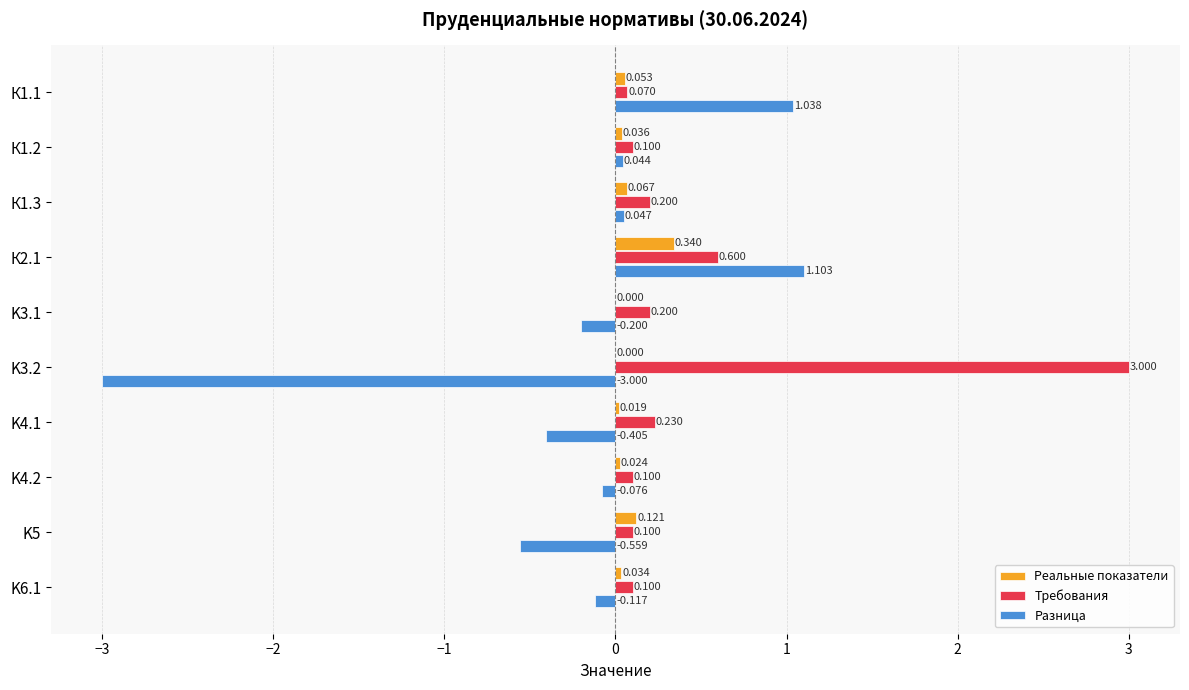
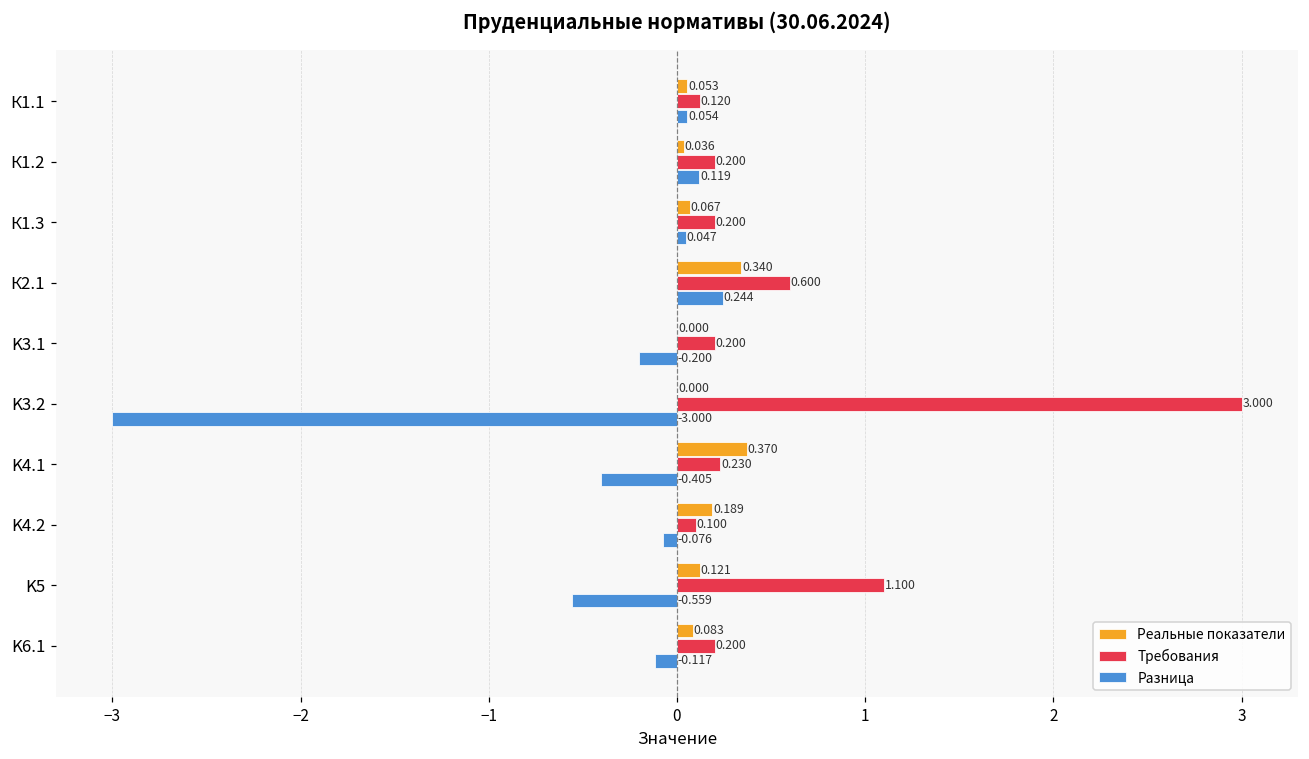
Требования, К1.1: 0.070 -> 0.120
Разница, К1.1: 1.038 -> 0.054
Требования, К1.2: 0.100 -> 0.200
Разница, К1.2: 0.044 -> 0.119
Разница, К2.1: 1.103 -> 0.244
Реальные показатели, K4.1: 0.019 -> 0.370
Реальные показатели, K4.2: 0.024 -> 0.189
Требования, K5: 0.100 -> 1.100
Реальные показатели, K6.1: 0.034 -> 0.083
Требования, K6.1: 0.100 -> 0.200
